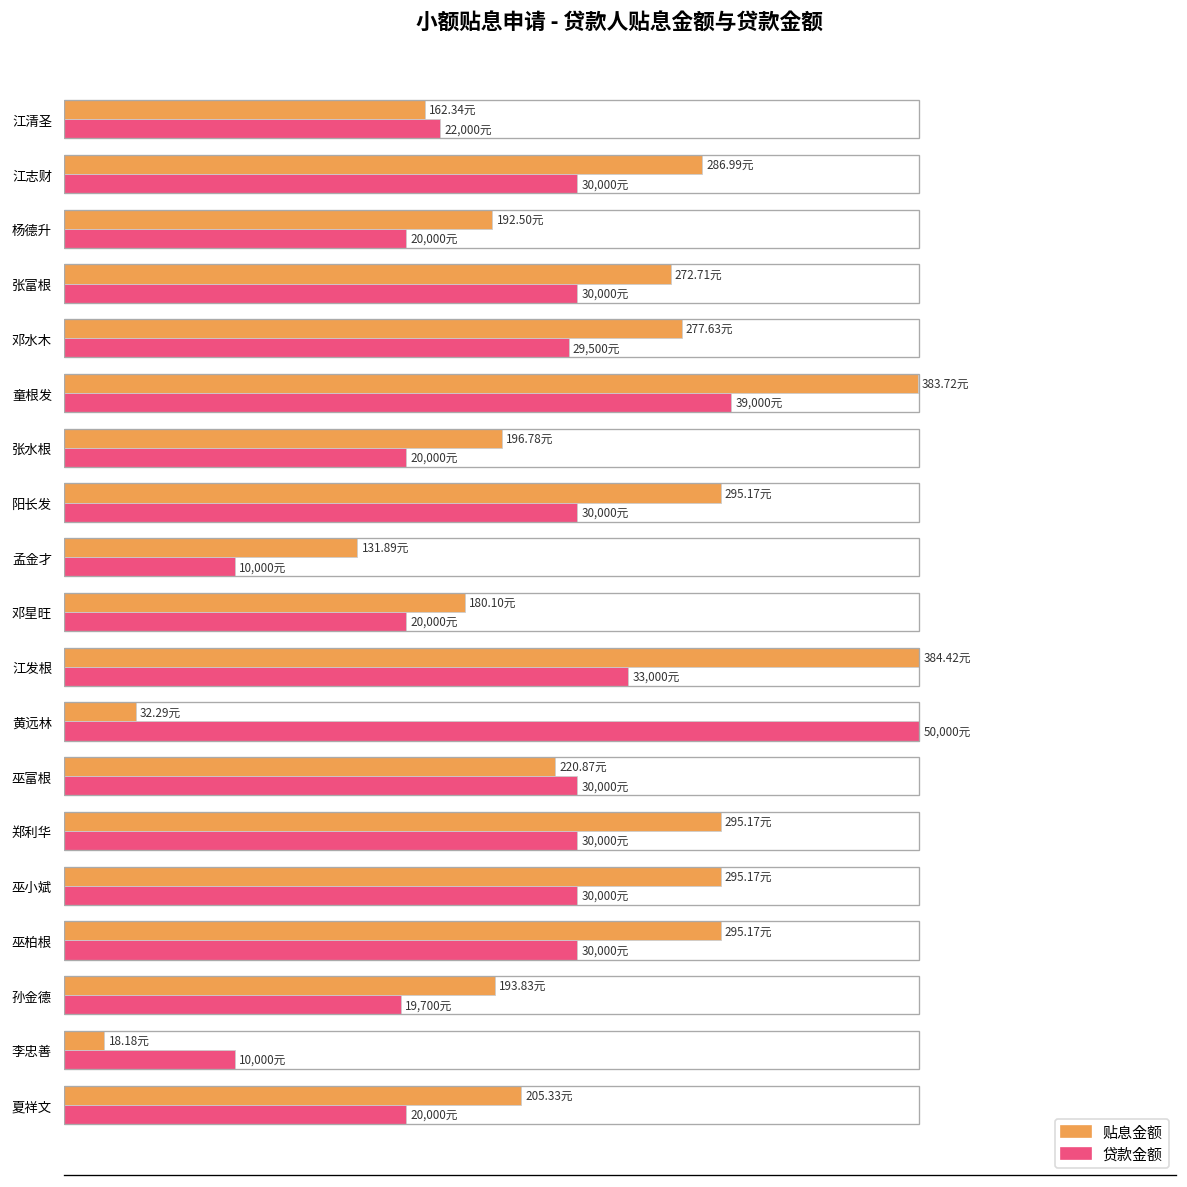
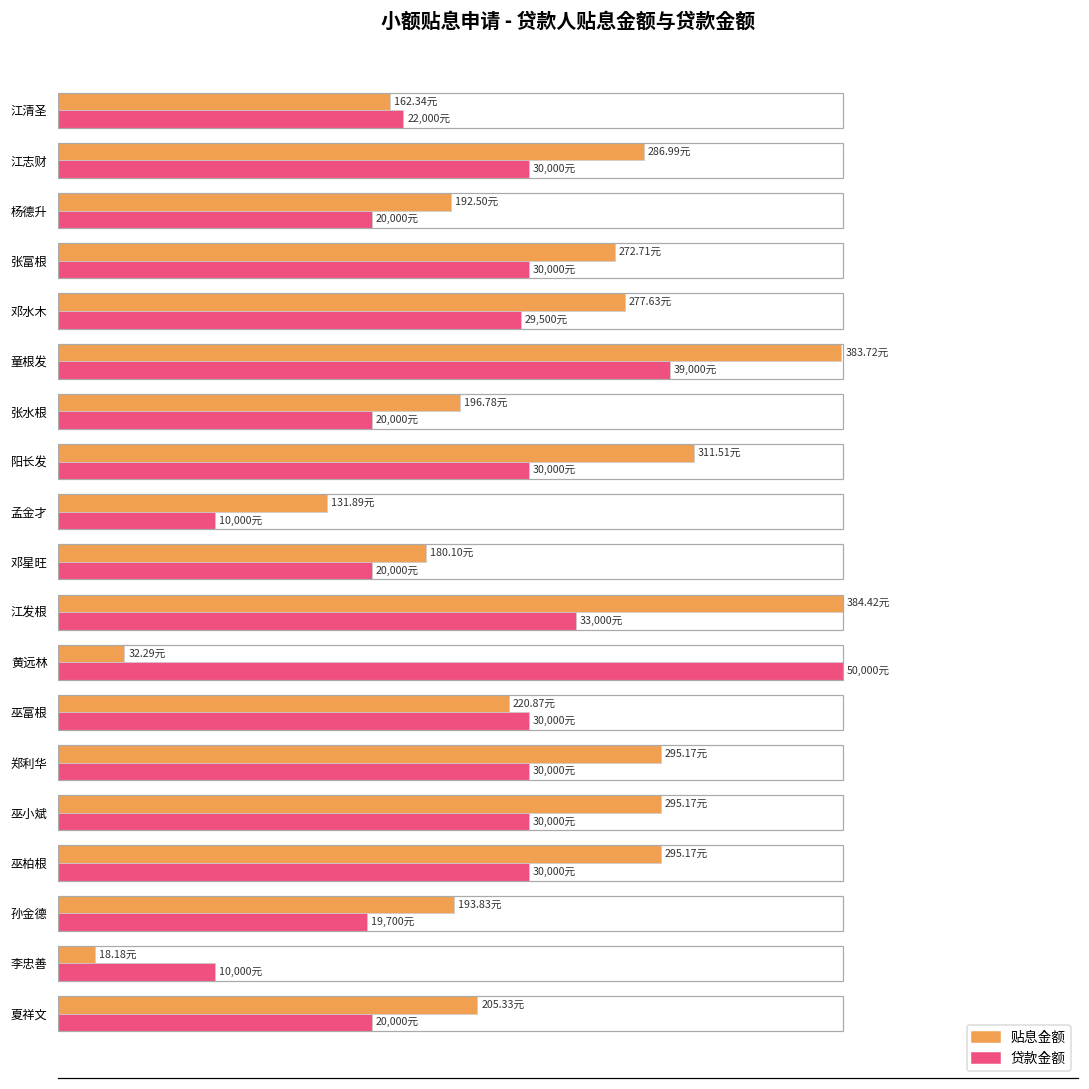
贴息金额, 阳长发: 295.17元 -> 311.51元
